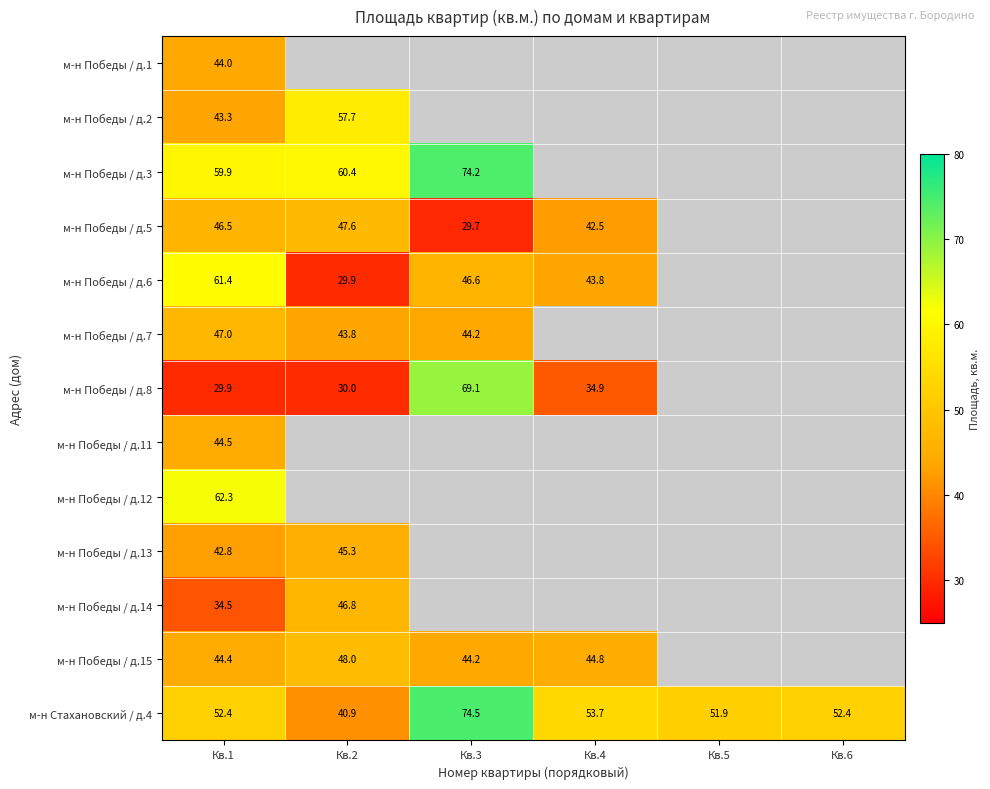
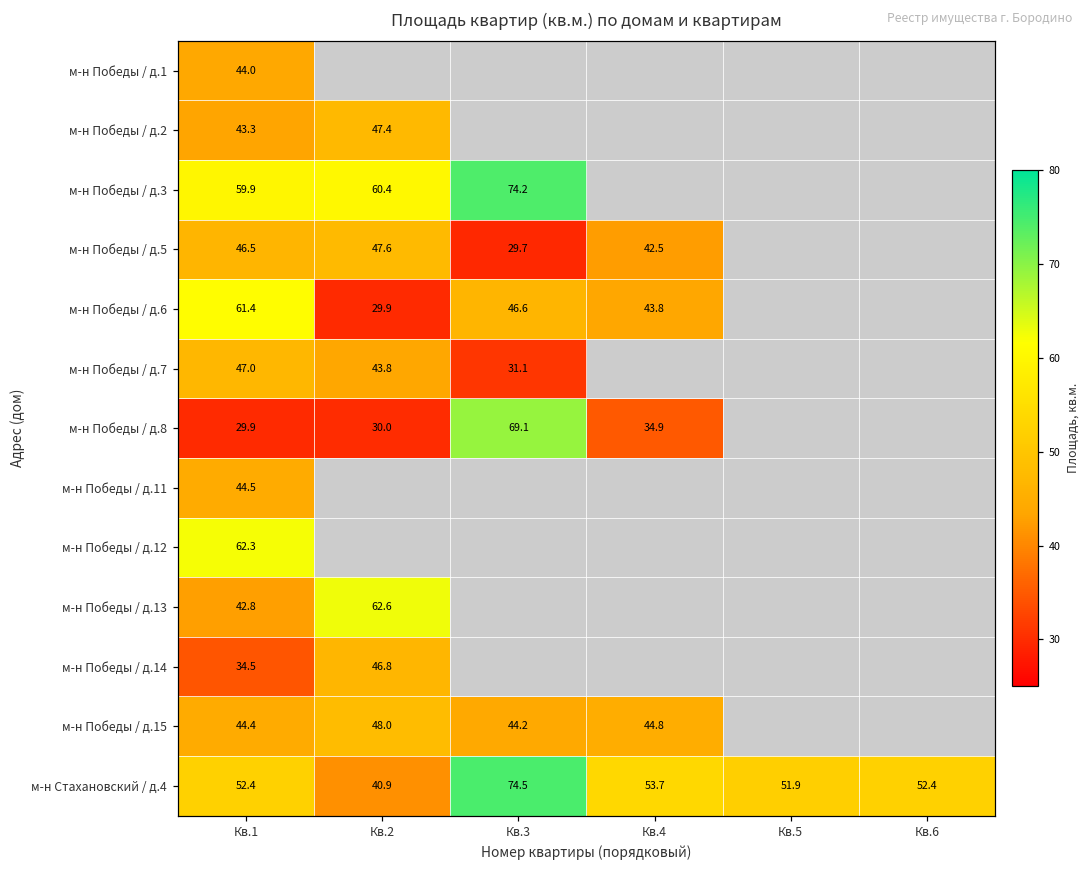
м-н Победы / д.2, Кв.2: 57.7 -> 47.4
м-н Победы / д.7, Кв.3: 44.2 -> 31.1
м-н Победы / д.13, Кв.2: 45.3 -> 62.6
